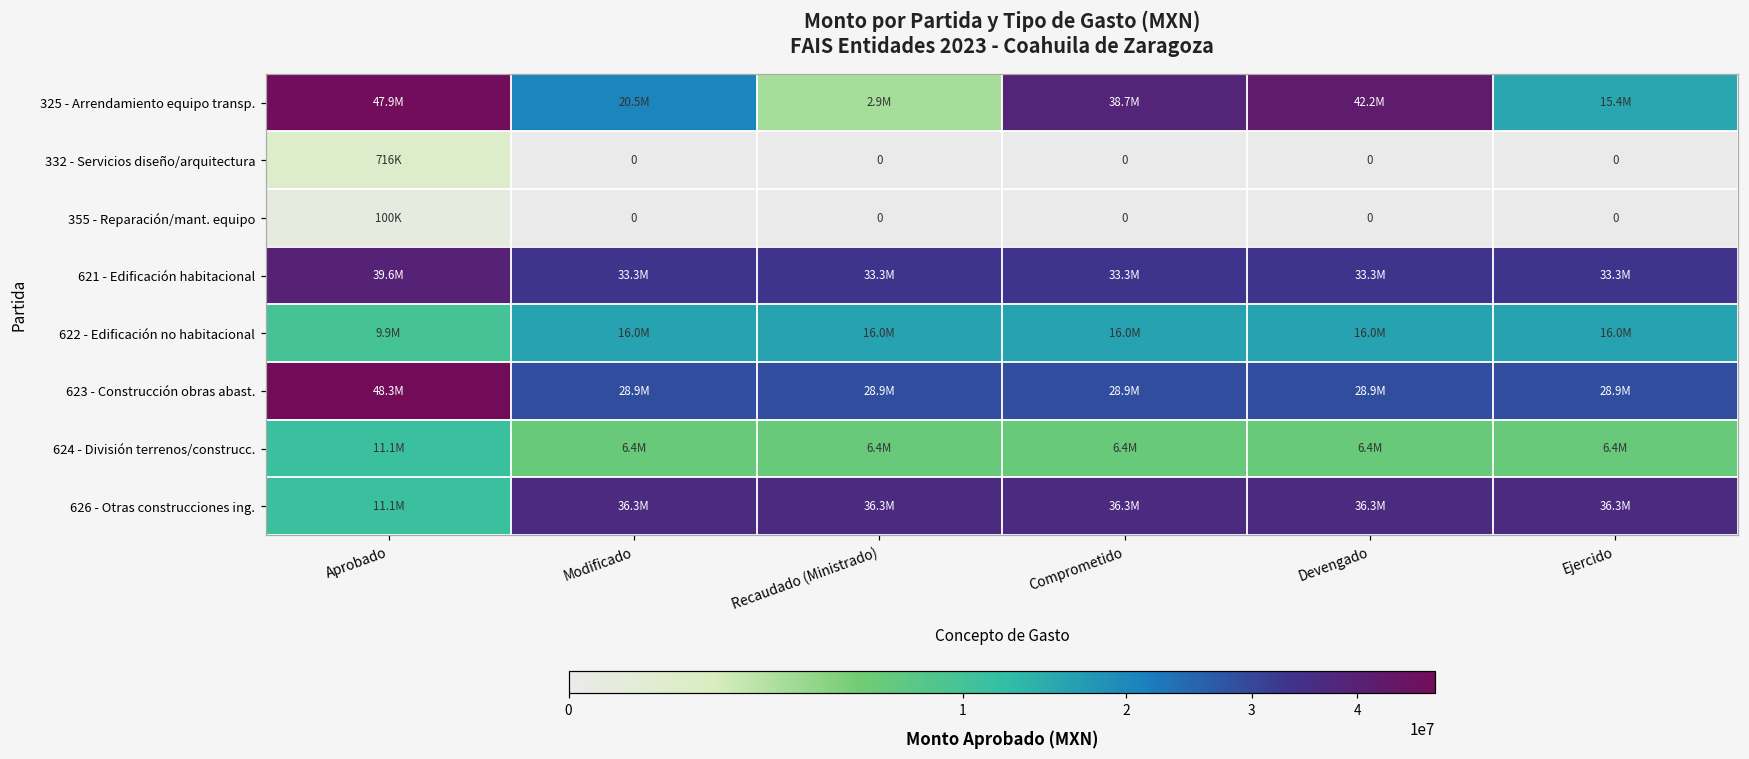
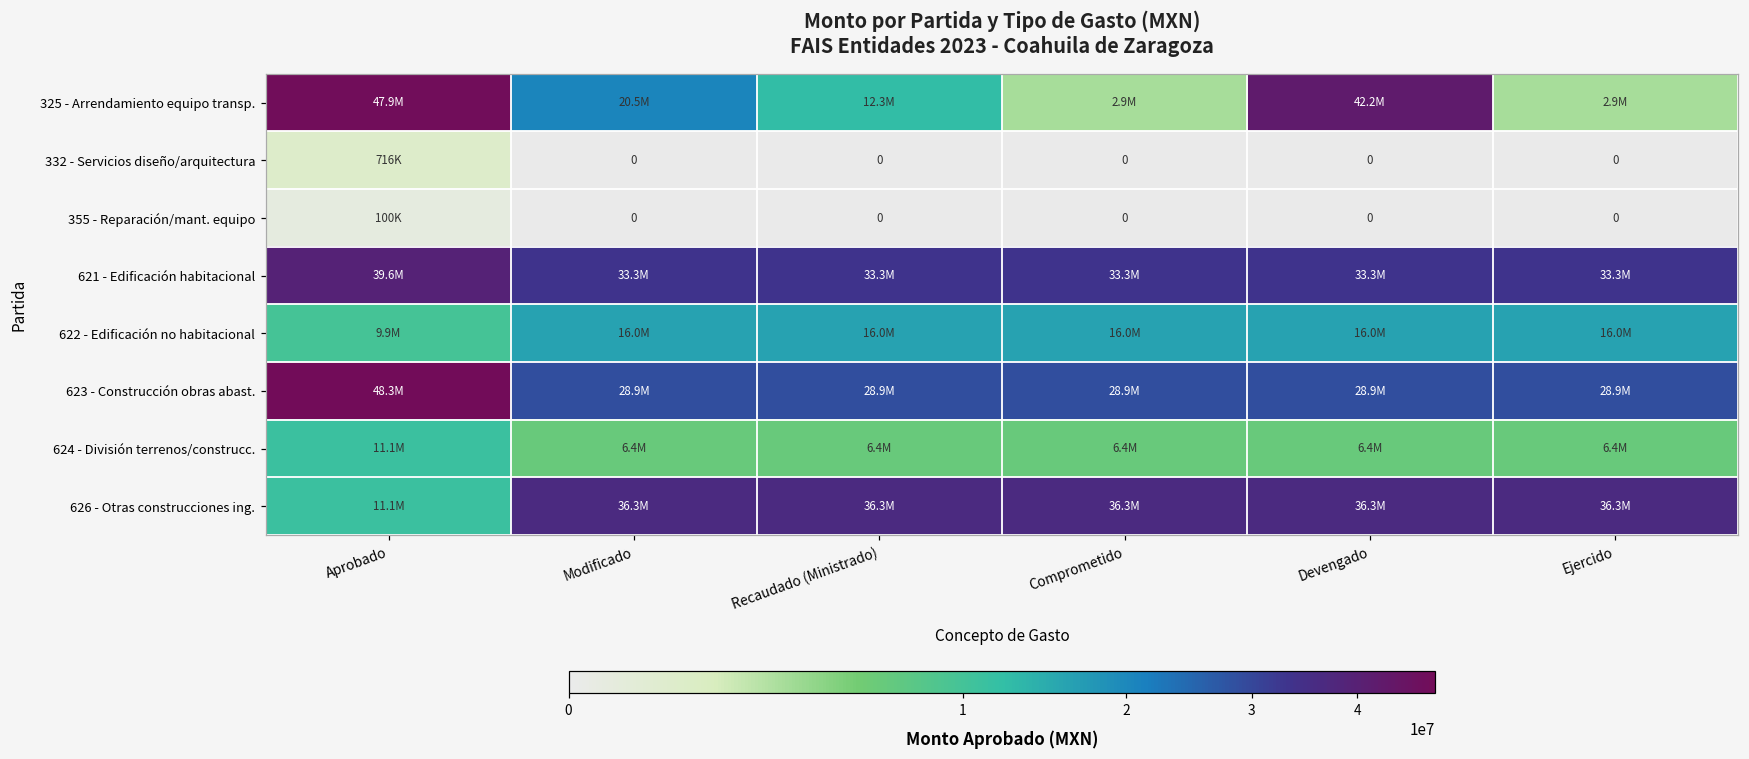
325 - Arrendamiento equipo transp., Recaudado (Ministrado): 2.9M -> 12.3M
325 - Arrendamiento equipo transp., Comprometido: 38.7M -> 2.9M
325 - Arrendamiento equipo transp., Ejercido: 15.4M -> 2.9M
